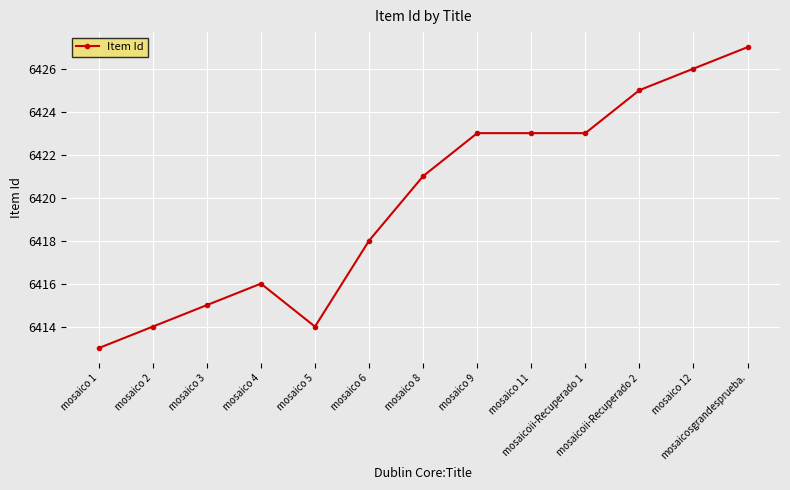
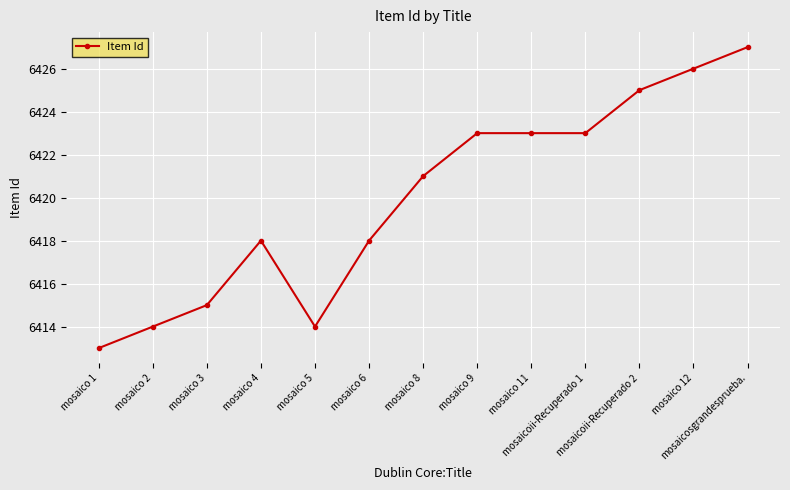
mosaico 4: 6416 -> 6418
